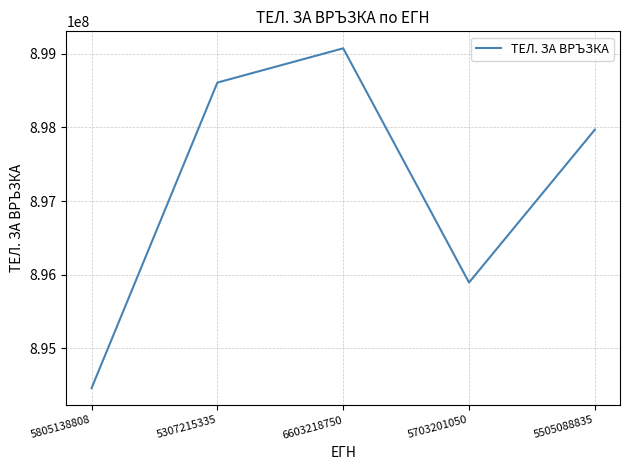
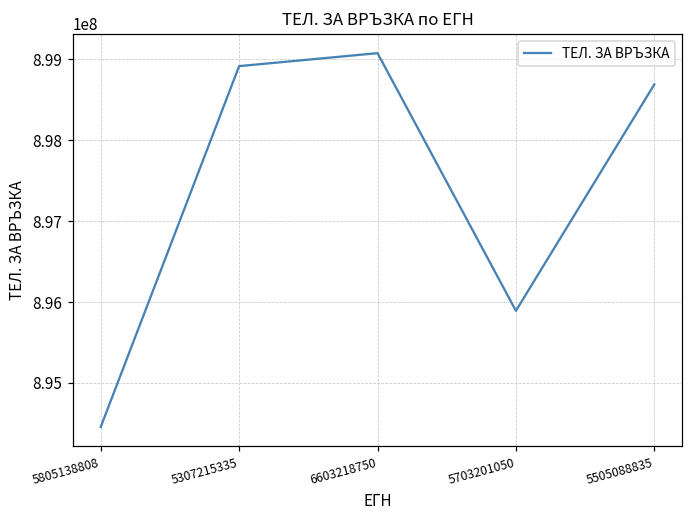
5307215335: 898600000 -> 898900000
5505088835: 898000000 -> 898700000
